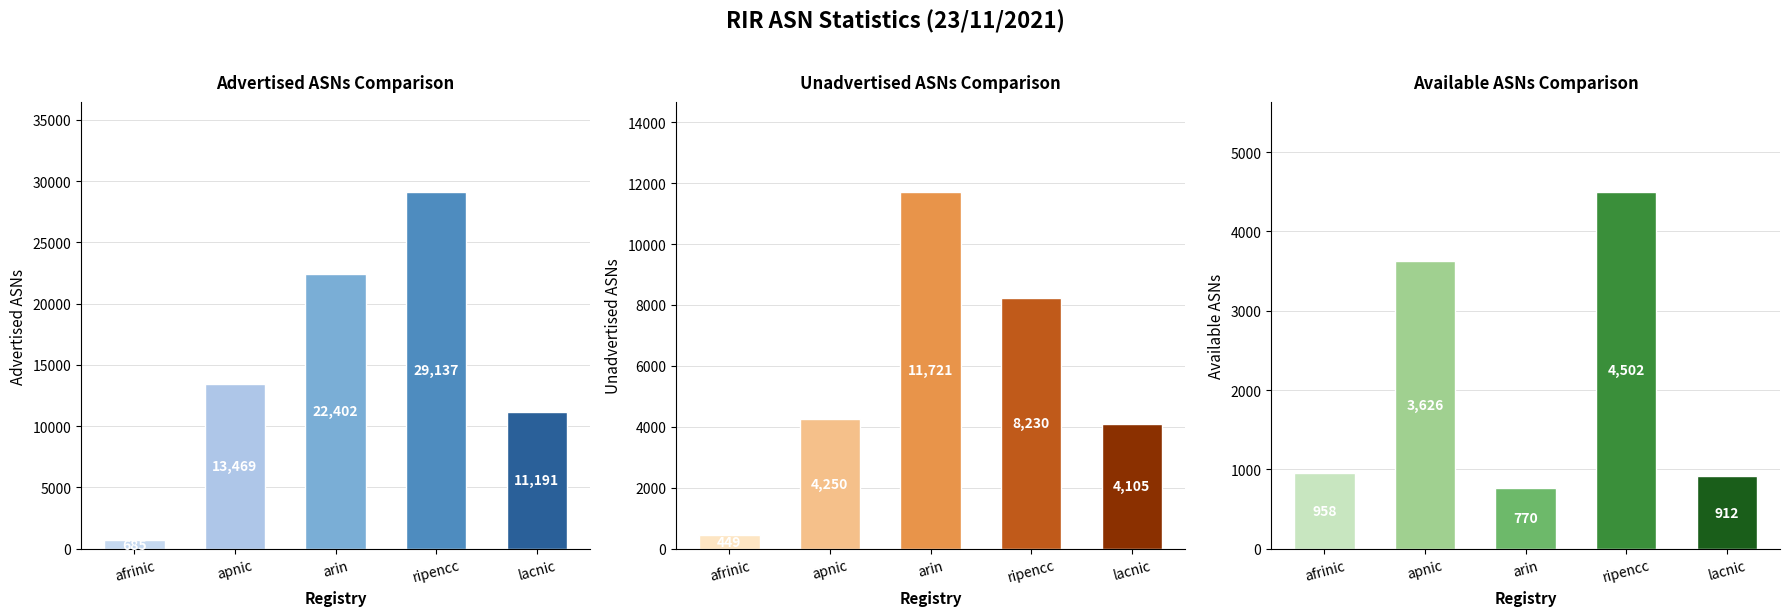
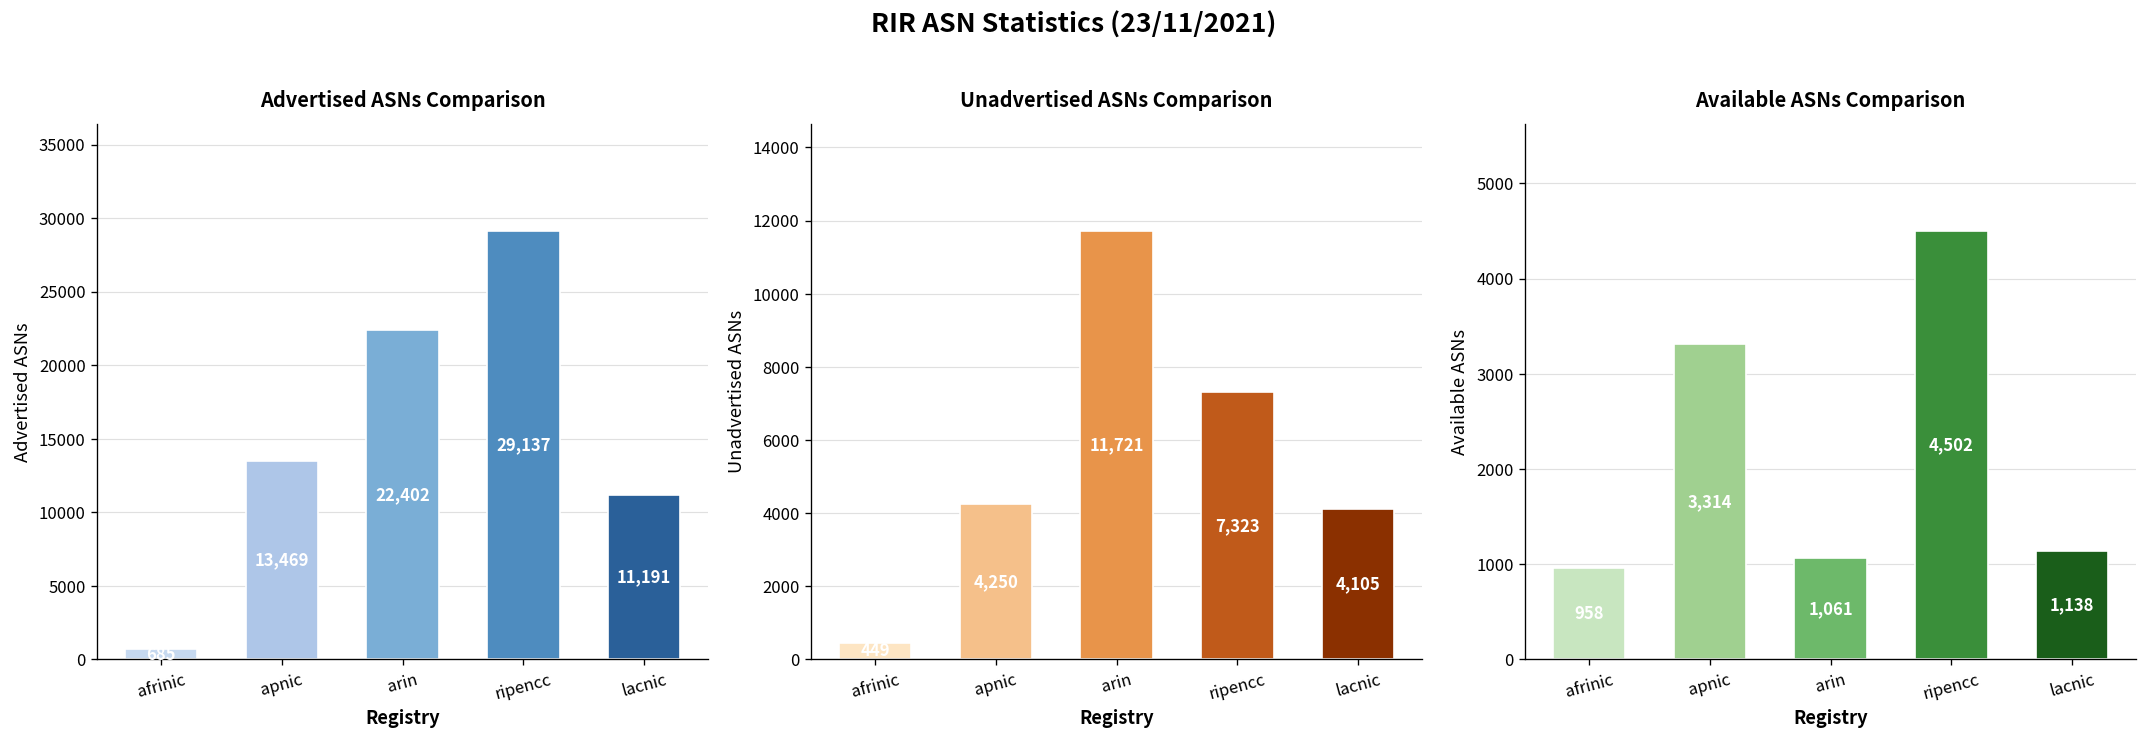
Unadvertised ASNs Comparison, ripencc: 8,230 -> 7,323
Available ASNs Comparison, apnic: 3,626 -> 3,314
Available ASNs Comparison, arin: 770 -> 1,061
Available ASNs Comparison, lacnic: 912 -> 1,138
